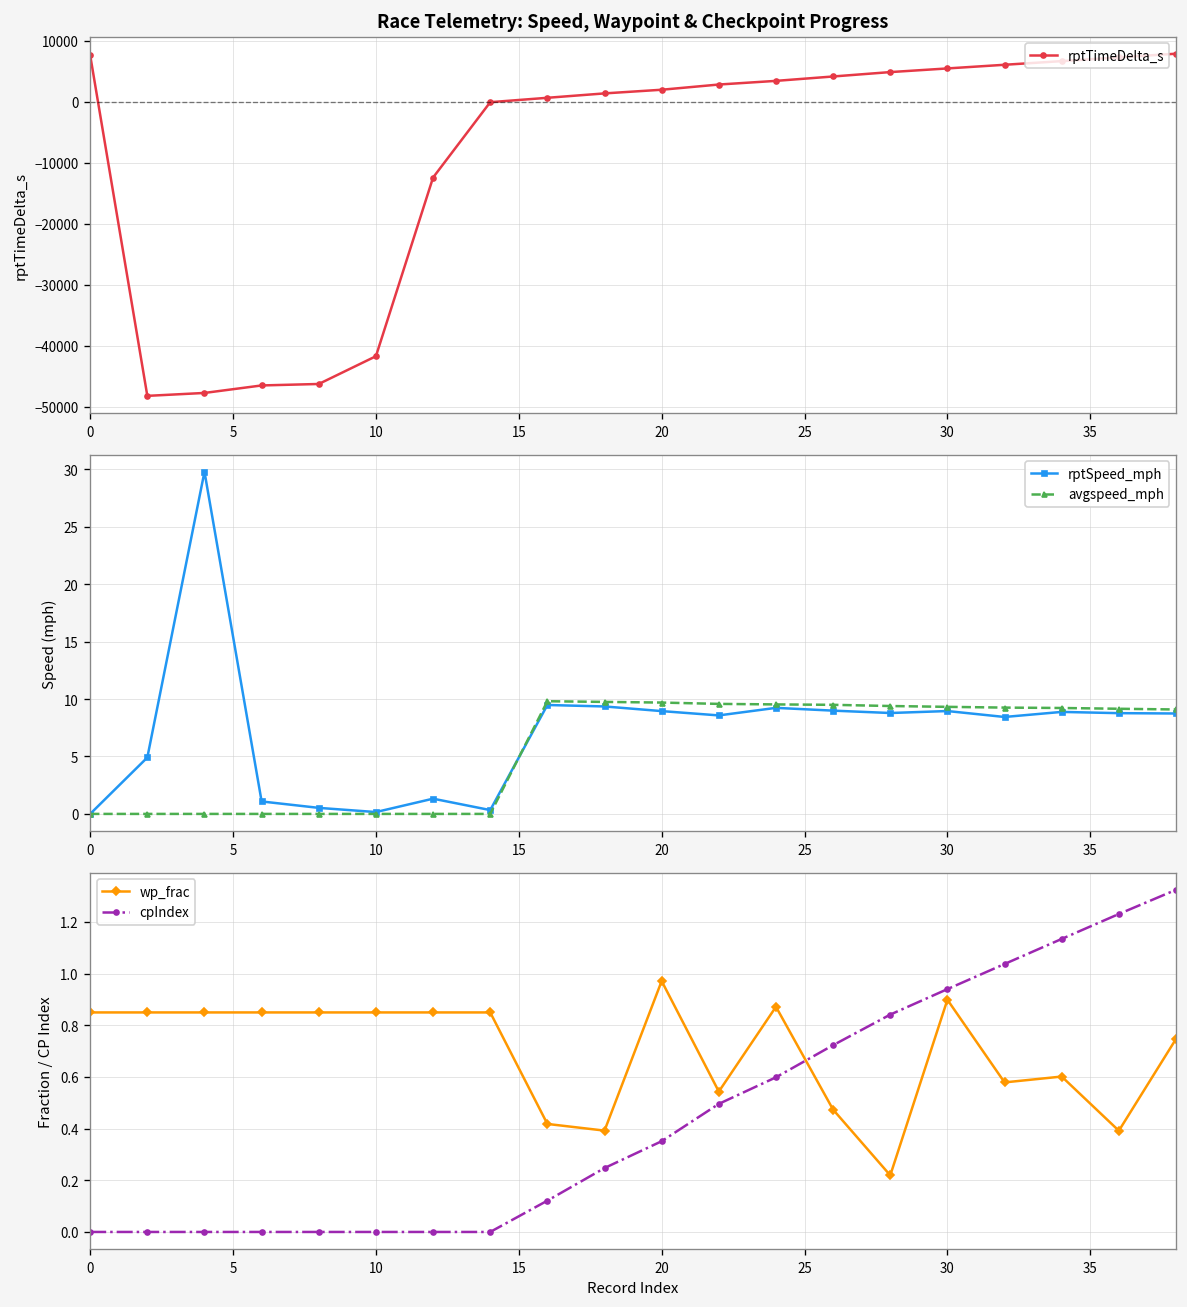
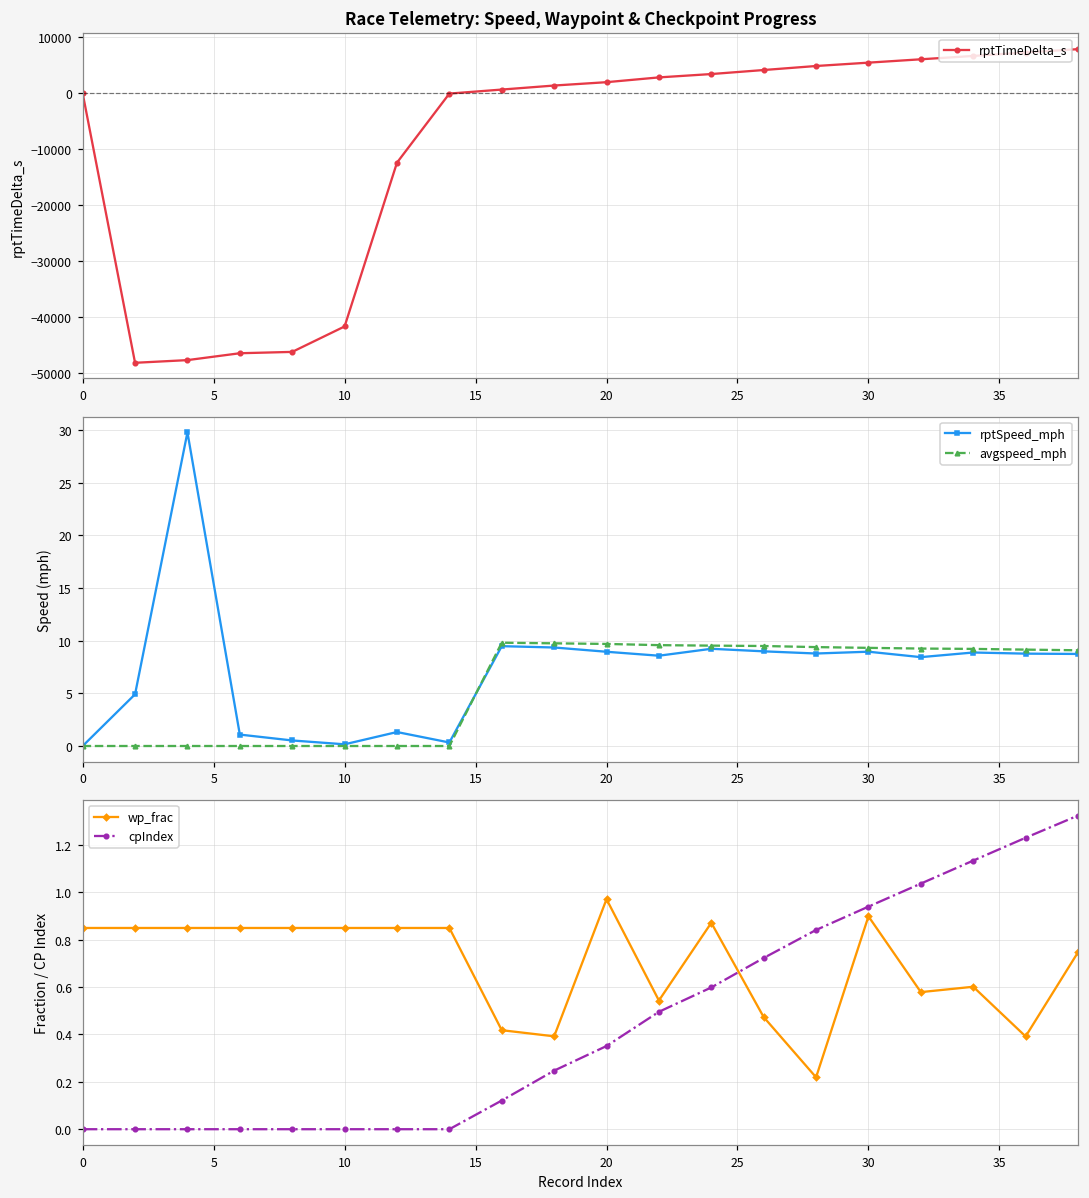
Race Telemetry: Speed, Waypoint & Checkpoint Progress, 0: 8000 -> 0
